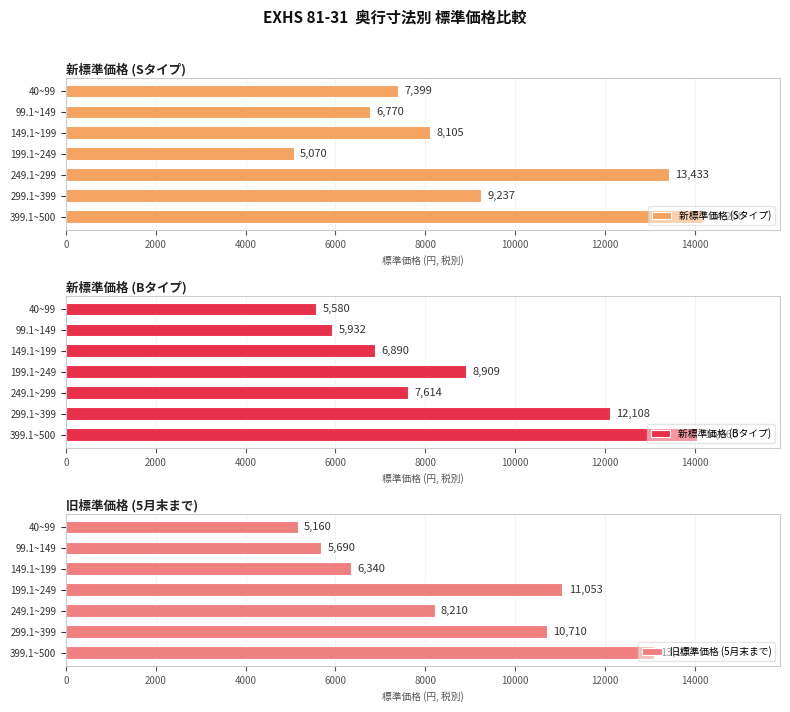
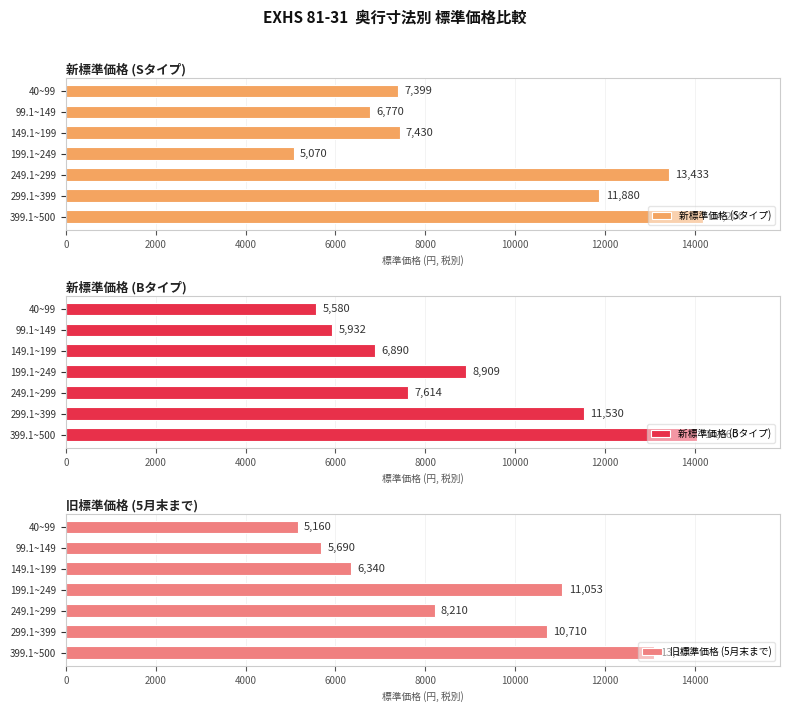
新標準価格 (Sタイプ), 149.1~199: 8,105 -> 7,430
新標準価格 (Sタイプ), 299.1~399: 9,237 -> 11,880
新標準価格 (Bタイプ), 299.1~399: 12,108 -> 11,530
